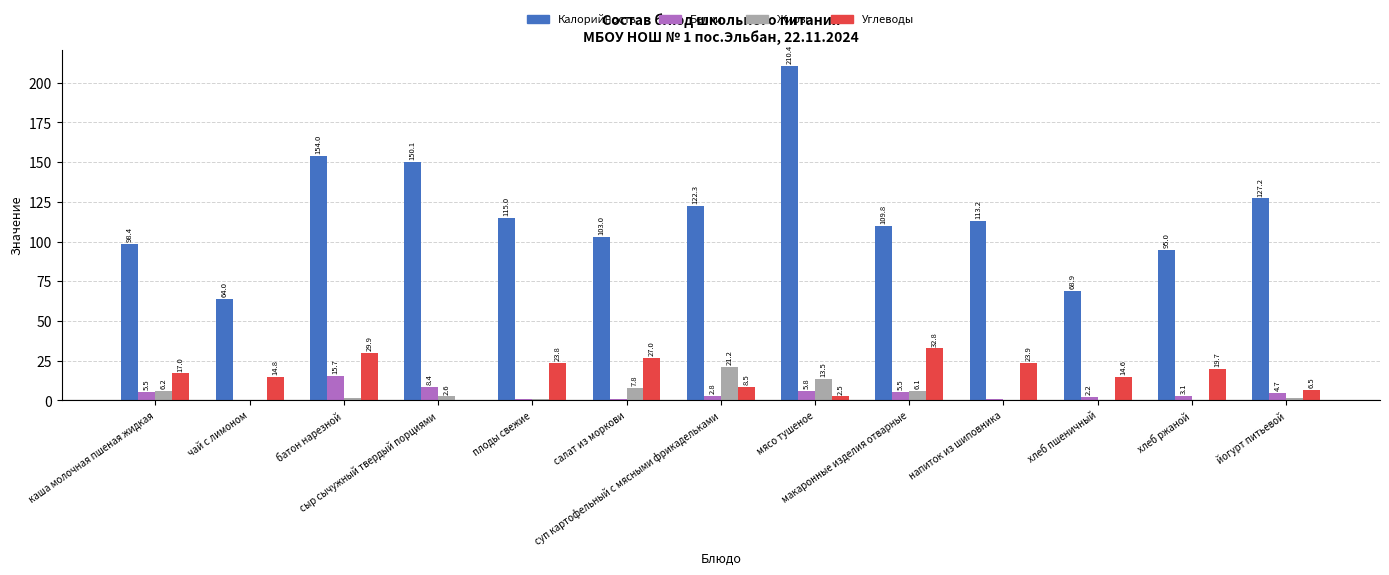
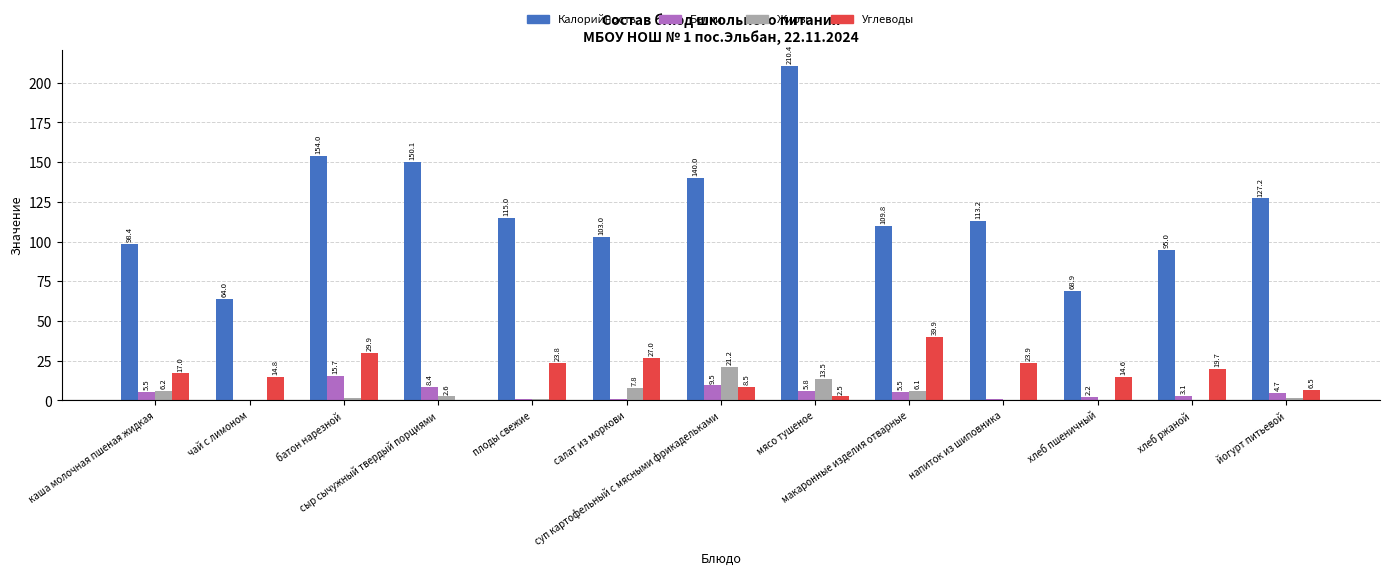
Калорийность, суп картофельный с мясными фрикадельками: 122.3 -> 140.0
Белки, суп картофельный с мясными фрикадельками: 2.8 -> 9.5
Углеводы, макаронные изделия отварные: 32.8 -> 39.9
